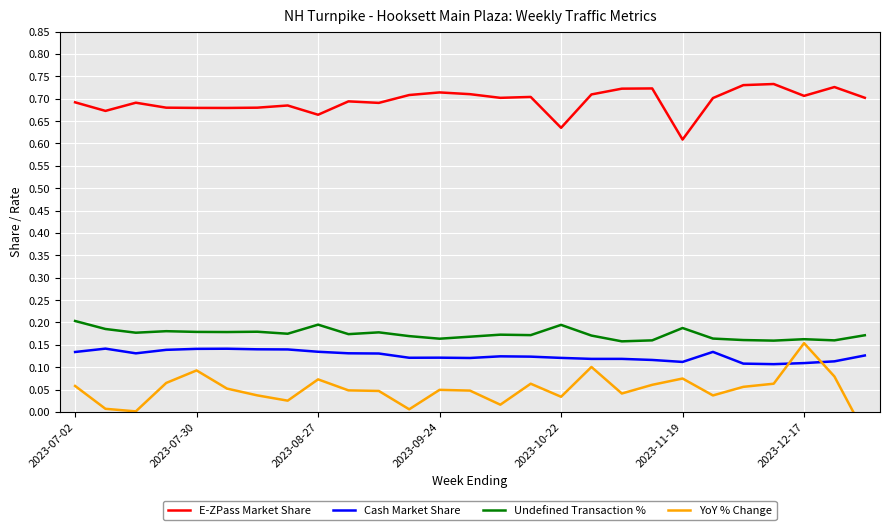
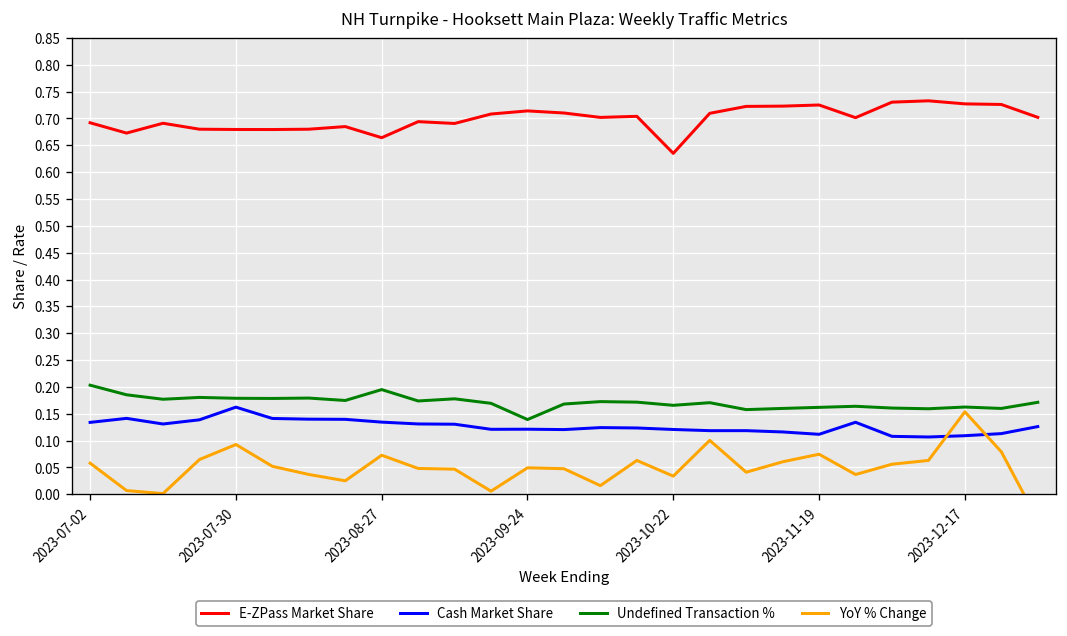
Cash Market Share, 2023-07-30: 0.14 -> 0.16
Undefined Transaction %, 2023-09-24: 0.16 -> 0.14
Undefined Transaction %, 2023-10-22: 0.19 -> 0.17
E-ZPass Market Share, 2023-11-19: 0.61 -> 0.73
Undefined Transaction %, 2023-11-19: 0.19 -> 0.16
E-ZPass Market Share, 2023-12-17: 0.71 -> 0.73
